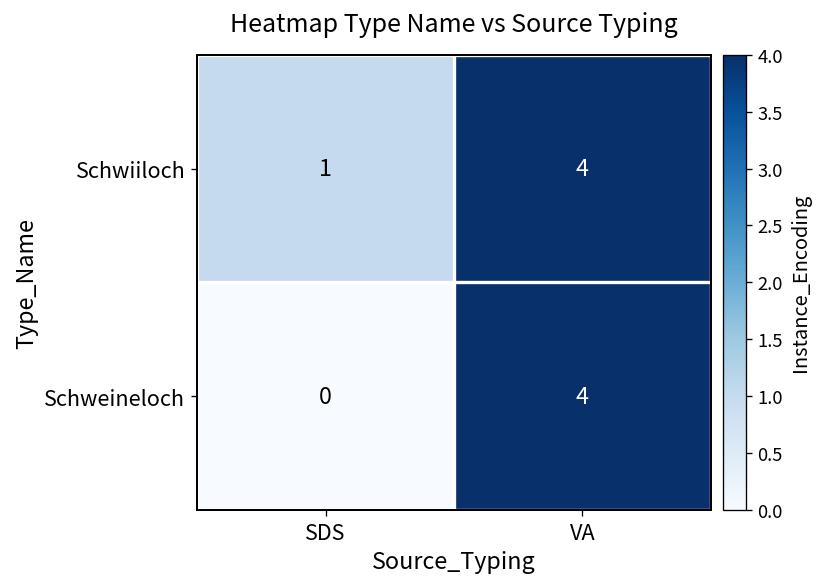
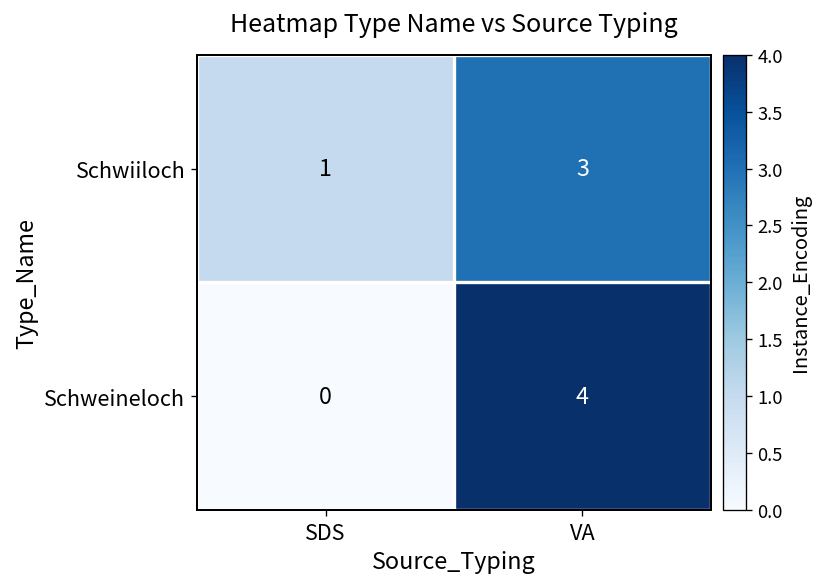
Schwiiloch, VA: 4 -> 3
